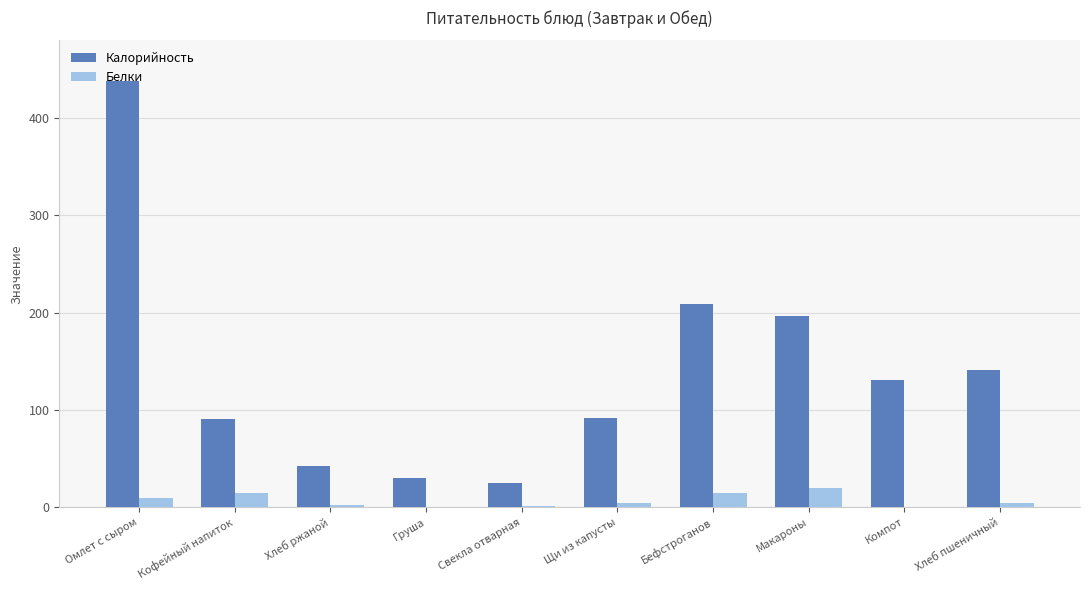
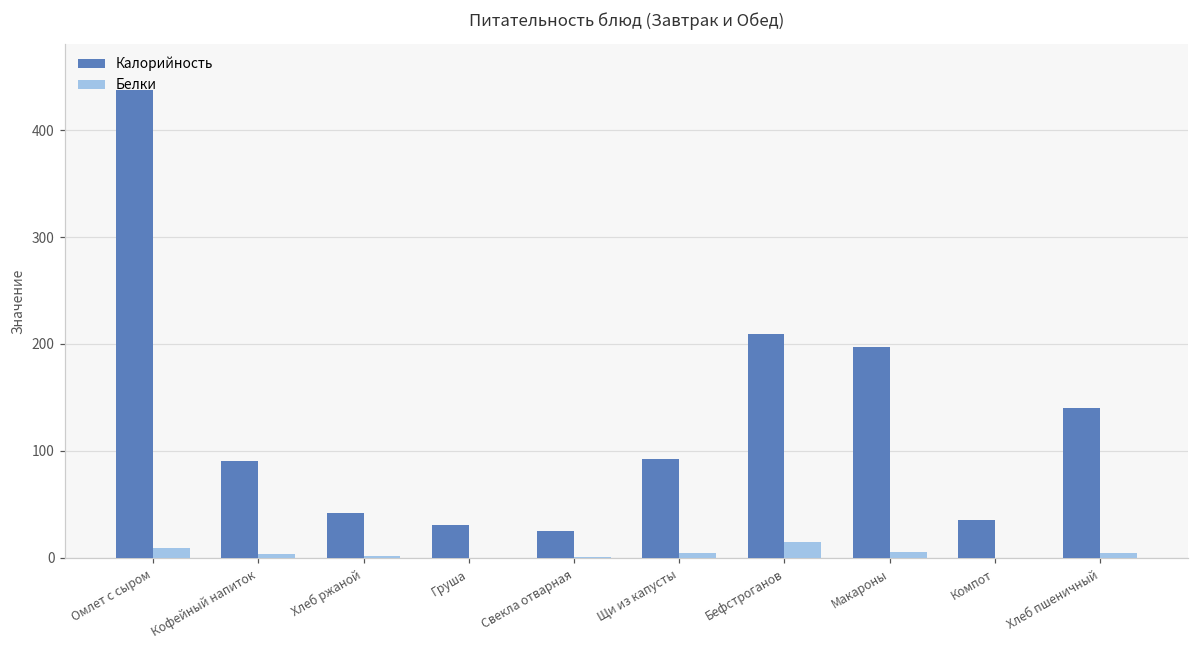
Белки, Кофейный напиток: 20 -> 0
Белки, Макароны: 20 -> 10
Калорийность, Компот: 130 -> 40
